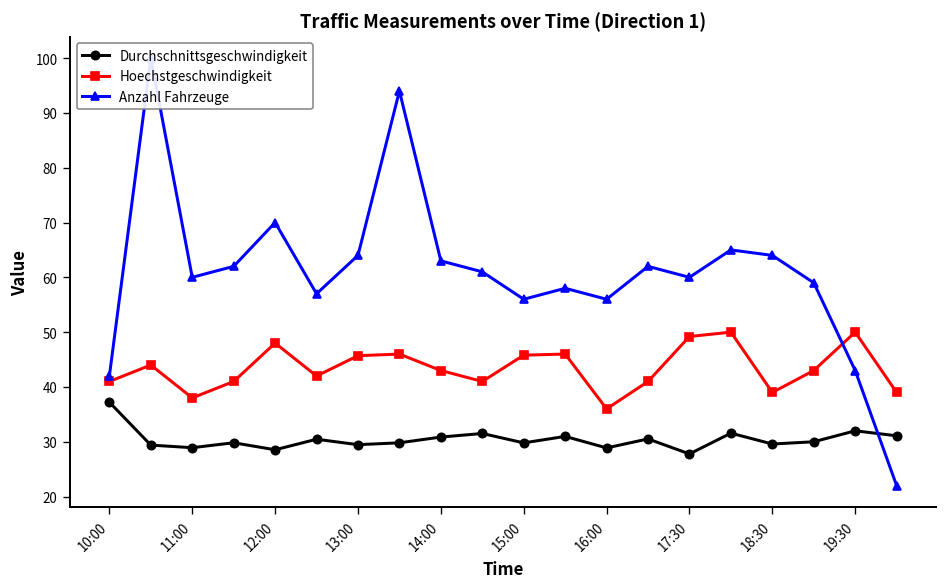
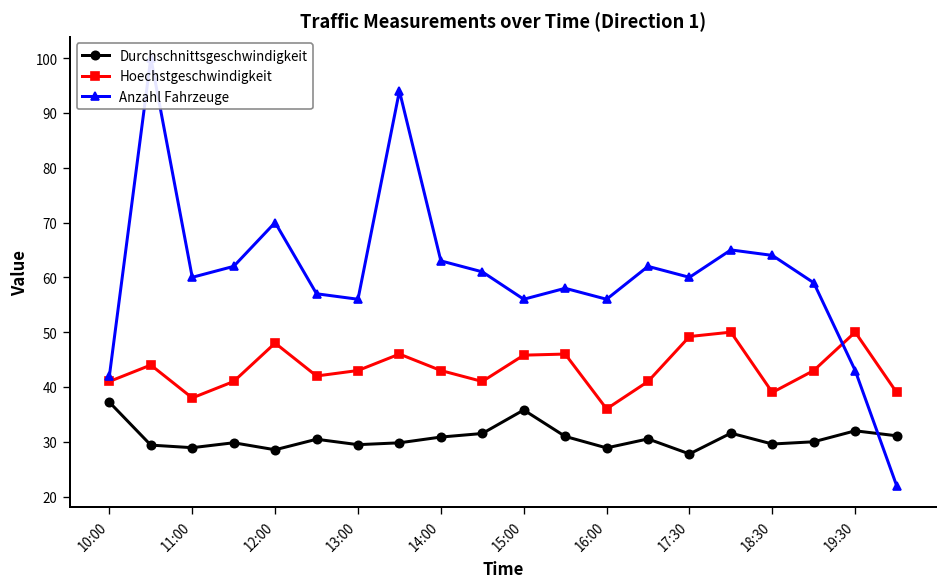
Hoechstgeschwindigkeit, 13:00: 46 -> 43
Anzahl Fahrzeuge, 13:00: 64 -> 56
Durchschnittsgeschwindigkeit, 15:00: 30 -> 36
